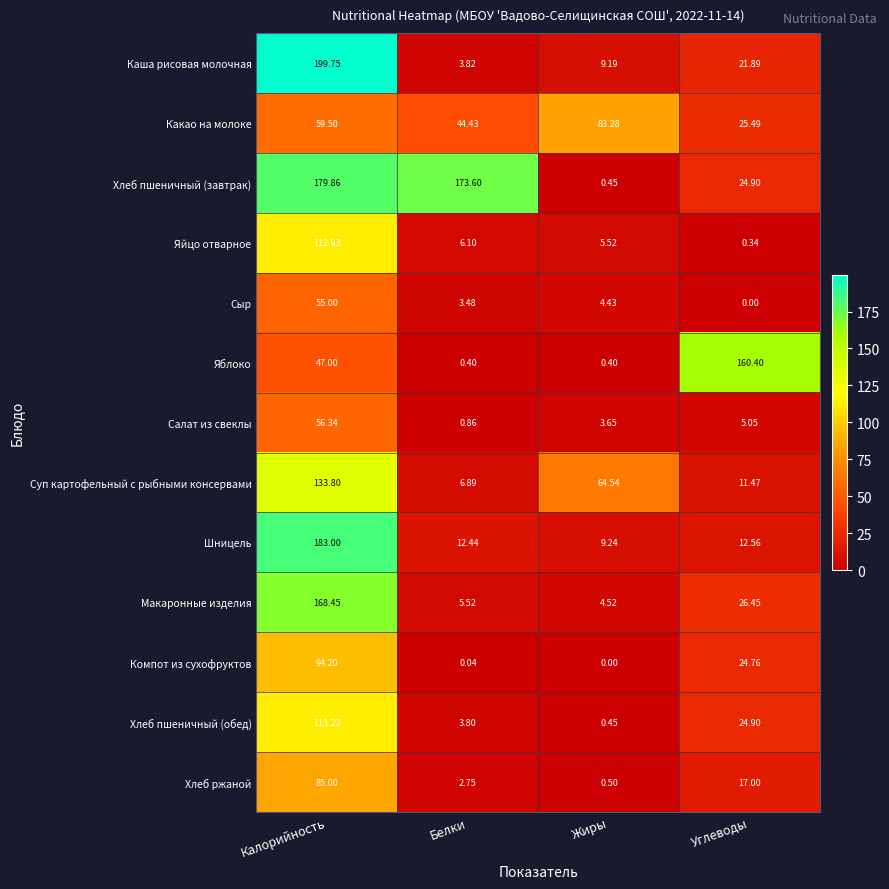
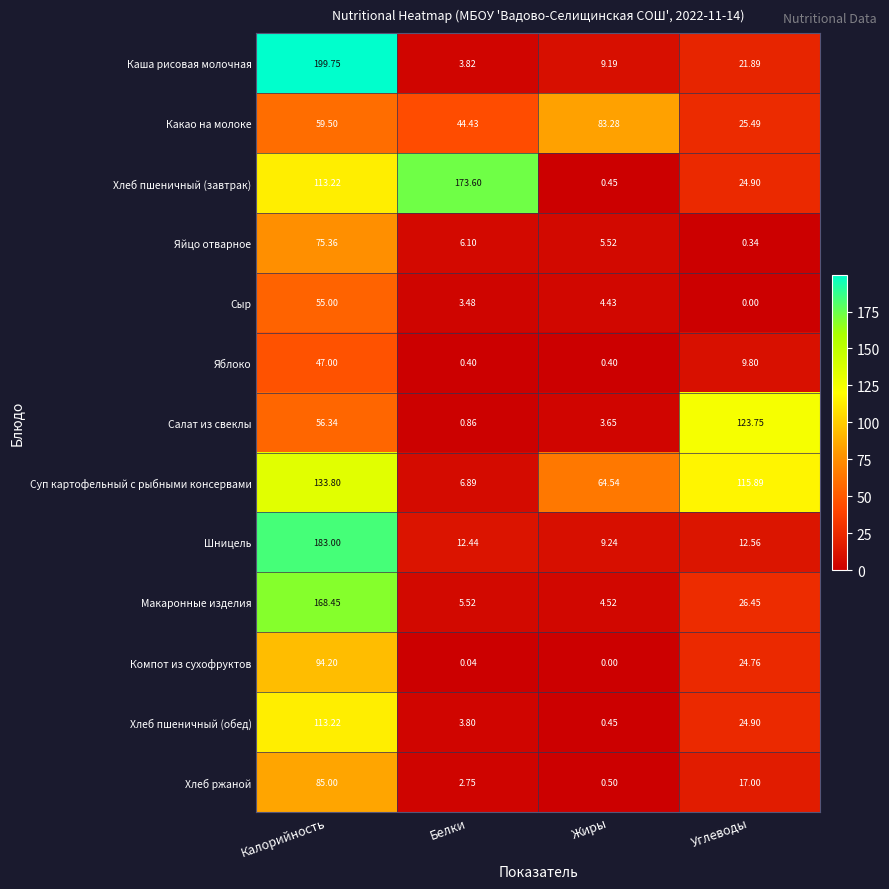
Хлеб пшеничный (завтрак), Калорийность: 179.86 -> 113.22
Яйцо отварное, Калорийность: 112.93 -> 75.36
Яблоко, Углеводы: 160.40 -> 9.80
Салат из свеклы, Углеводы: 5.05 -> 123.75
Суп картофельный с рыбными консервами, Углеводы: 11.47 -> 115.89
